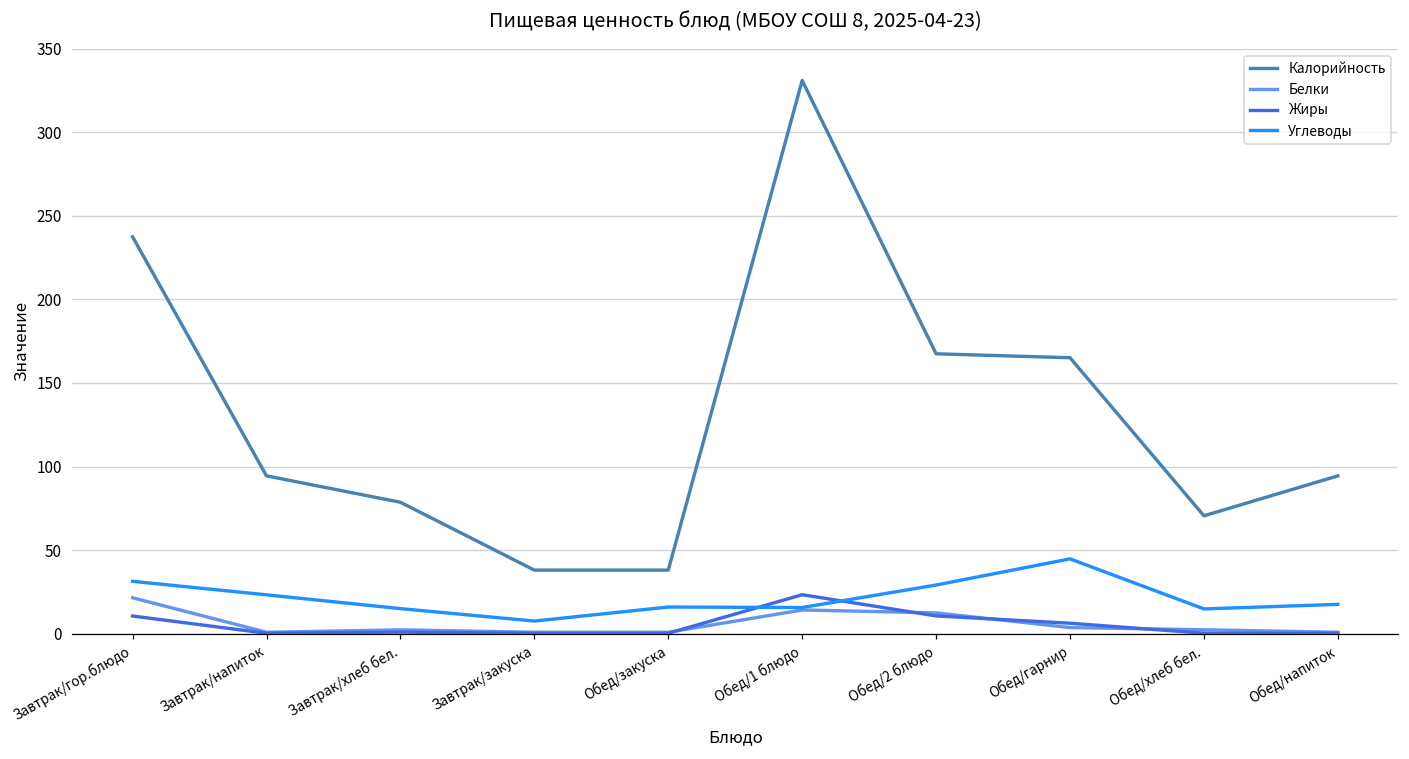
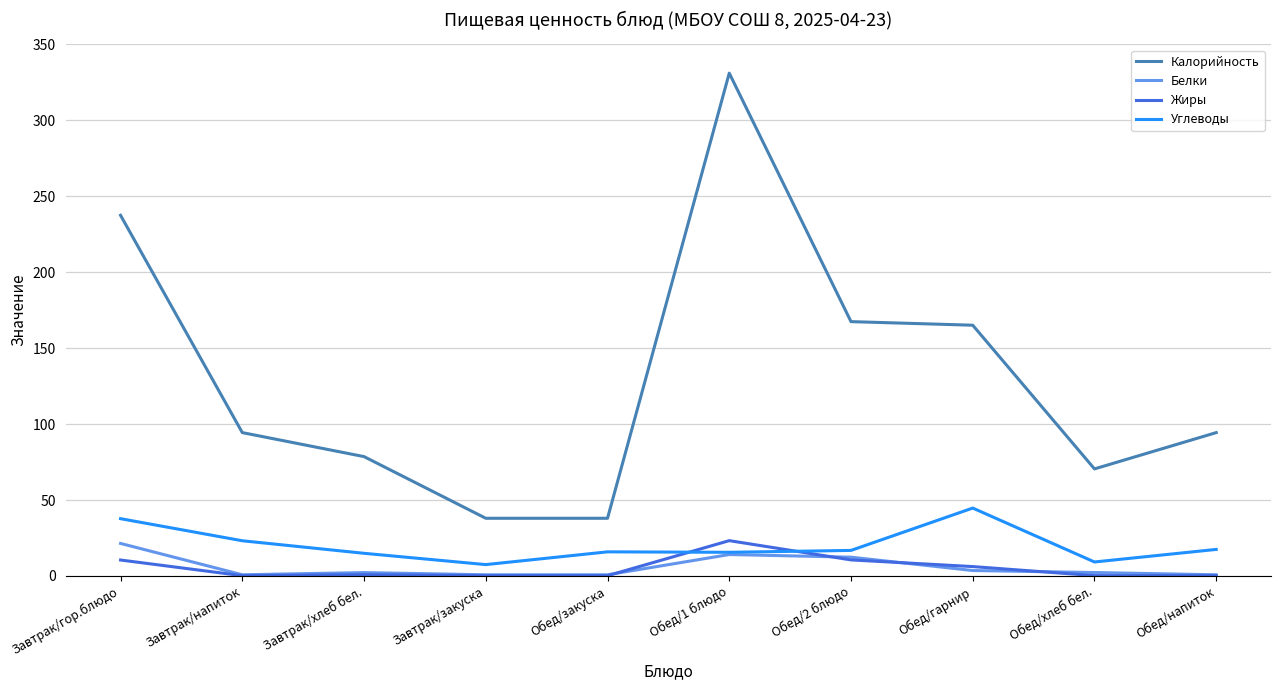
Углеводы, Завтрак/гор.блюдо: 31 -> 38
Углеводы, Обед/2 блюдо: 29 -> 17
Углеводы, Обед/хлеб бел.: 15 -> 9
